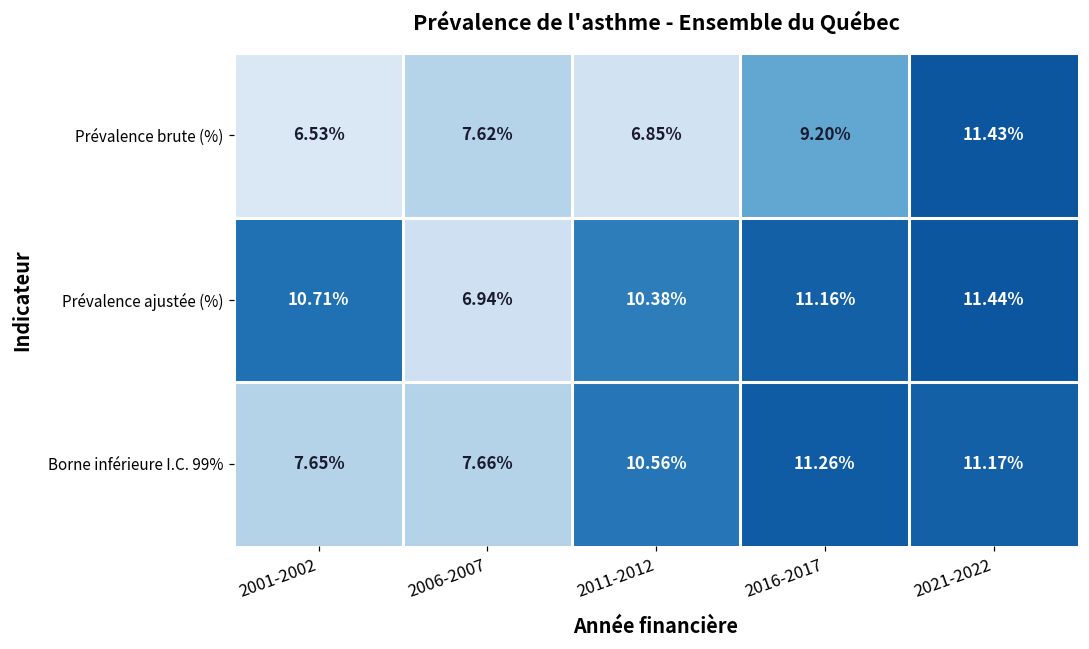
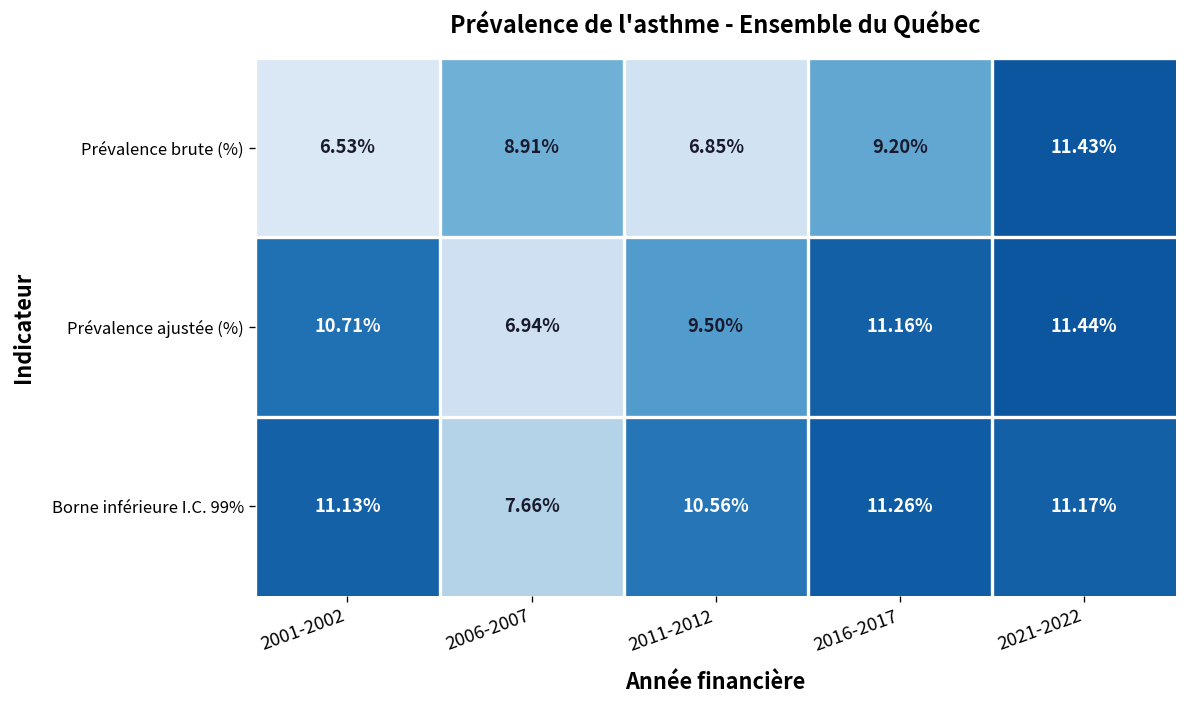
Prévalence brute (%), 2006-2007: 7.62% -> 8.91%
Prévalence ajustée (%), 2011-2012: 10.38% -> 9.50%
Borne inférieure I.C. 99%, 2001-2002: 7.65% -> 11.13%
